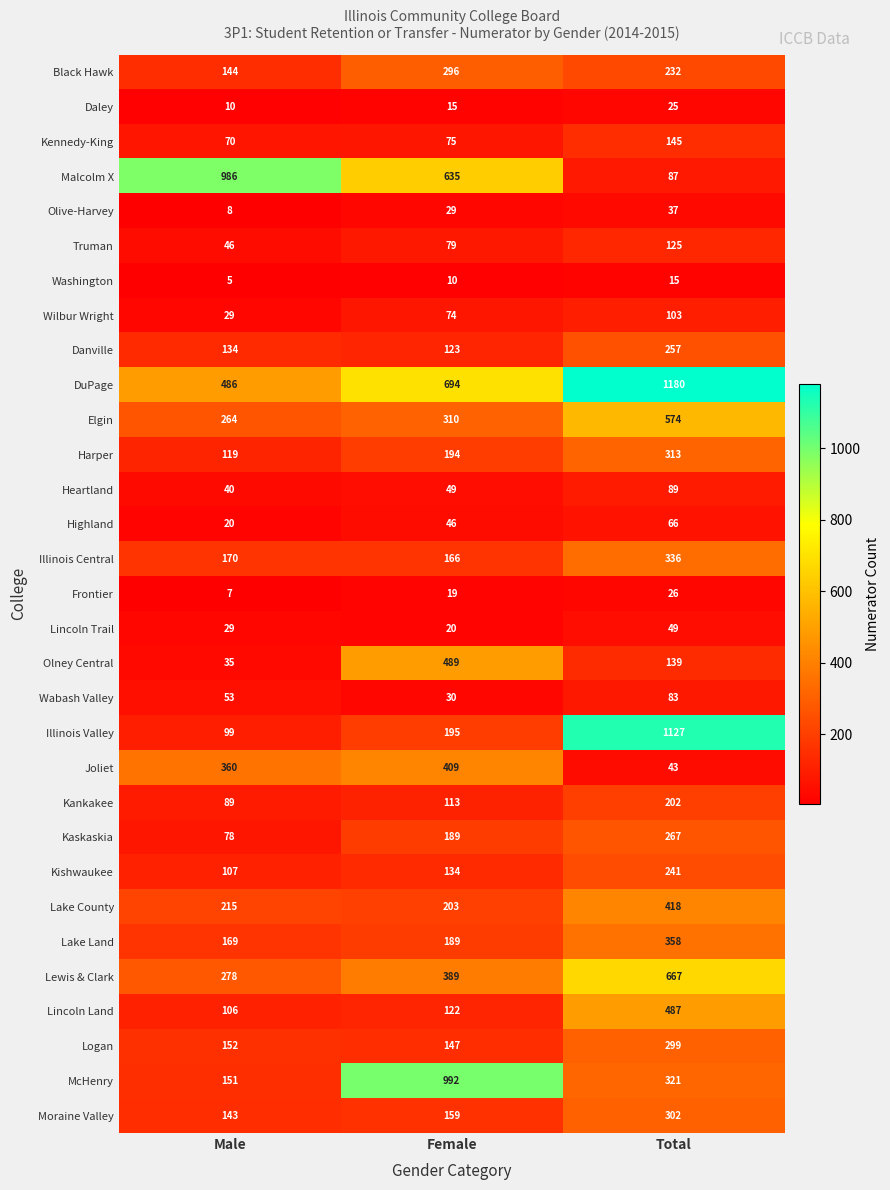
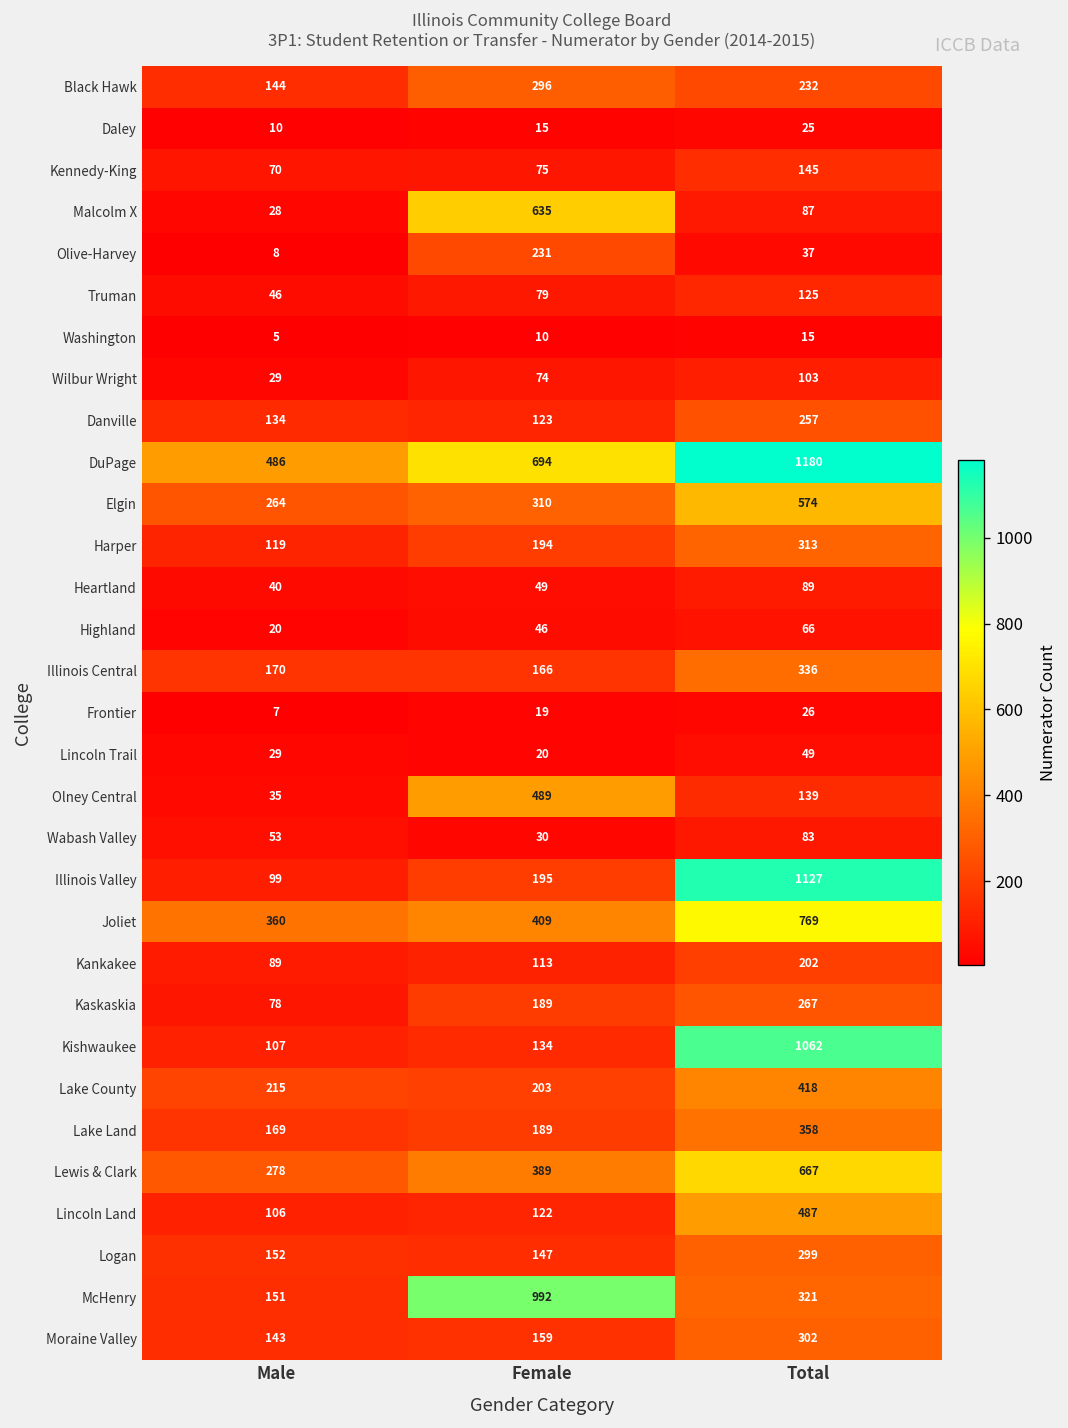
Malcolm X, Male: 986 -> 28
Olive-Harvey, Female: 29 -> 231
Joliet, Total: 43 -> 769
Kishwaukee, Total: 241 -> 1062
